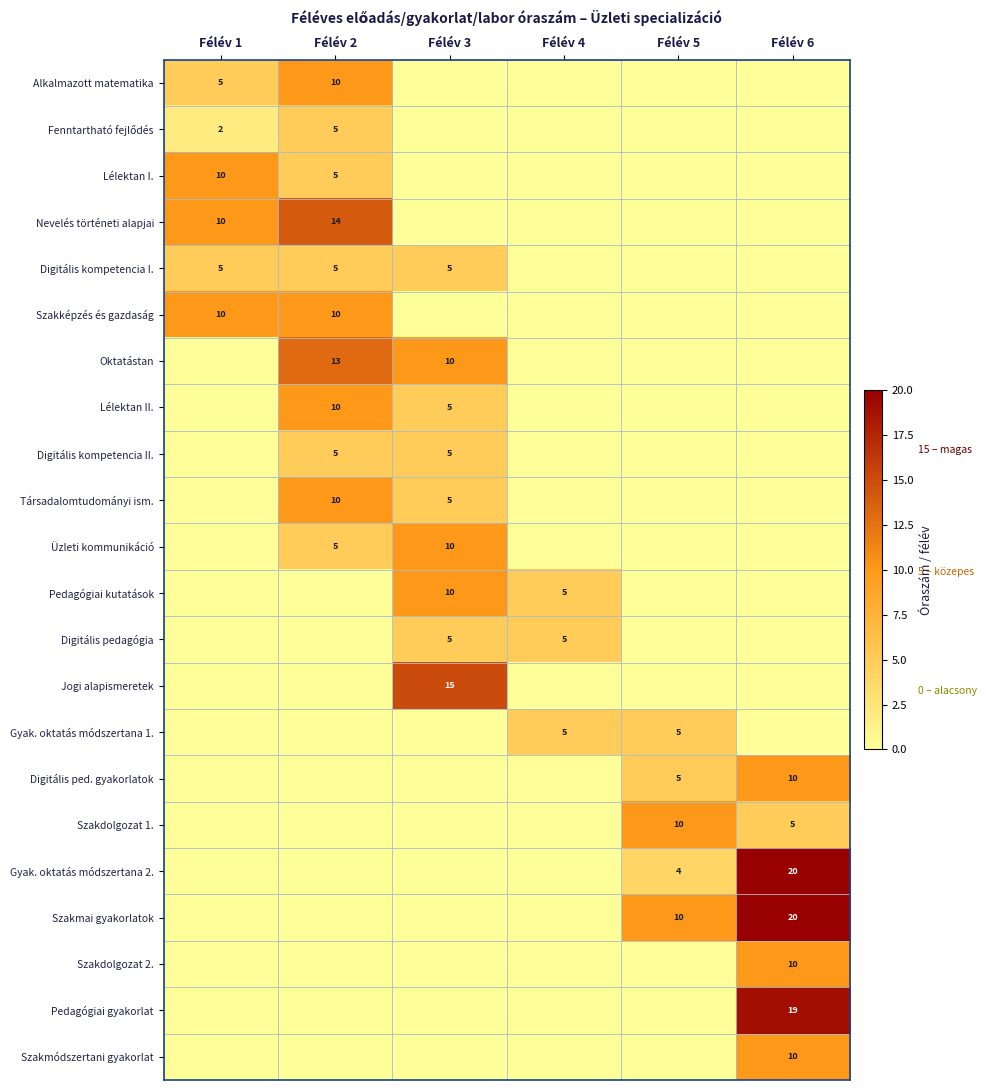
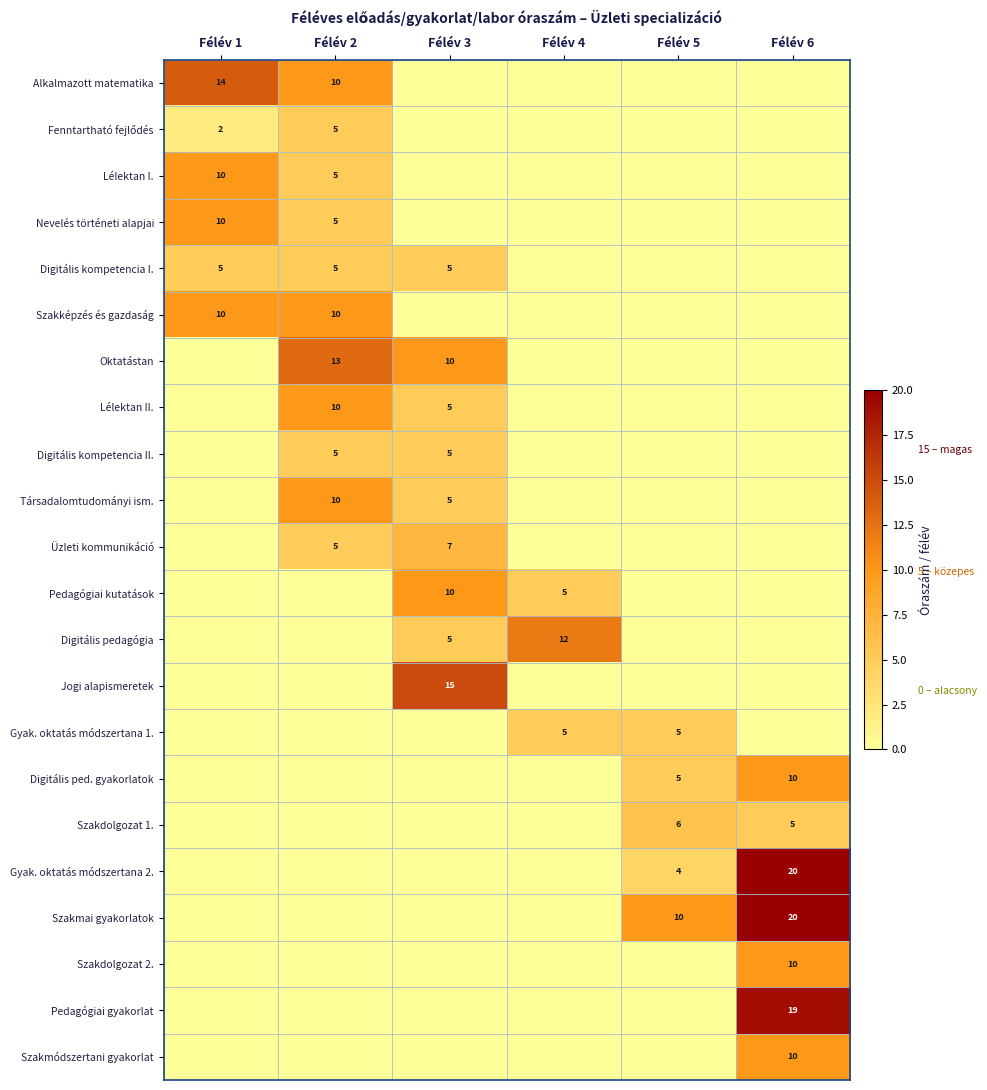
Alkalmazott matematika, Félév 1: 5 -> 14
Nevelés történeti alapjai, Félév 2: 14 -> 5
Üzleti kommunikáció, Félév 3: 10 -> 7
Digitális pedagógia, Félév 4: 5 -> 12
Szakdolgozat 1., Félév 5: 10 -> 6
